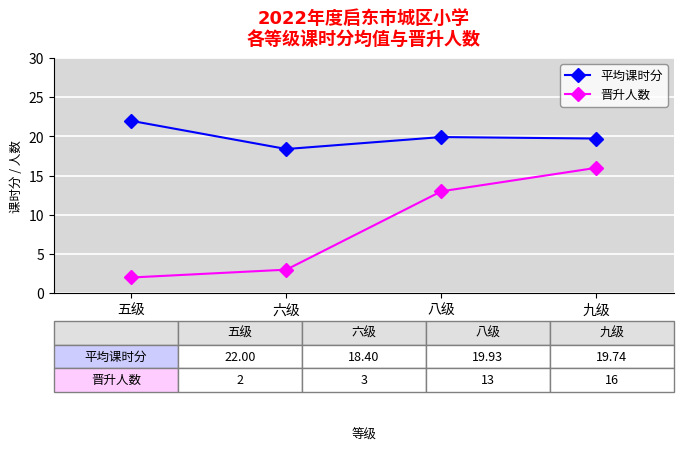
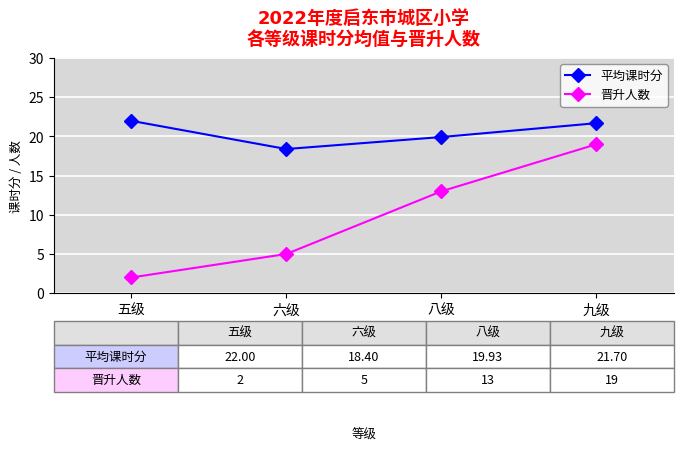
晋升人数, 六级: 3 -> 5
平均课时分, 九级: 19.74 -> 21.70
晋升人数, 九级: 16 -> 19
